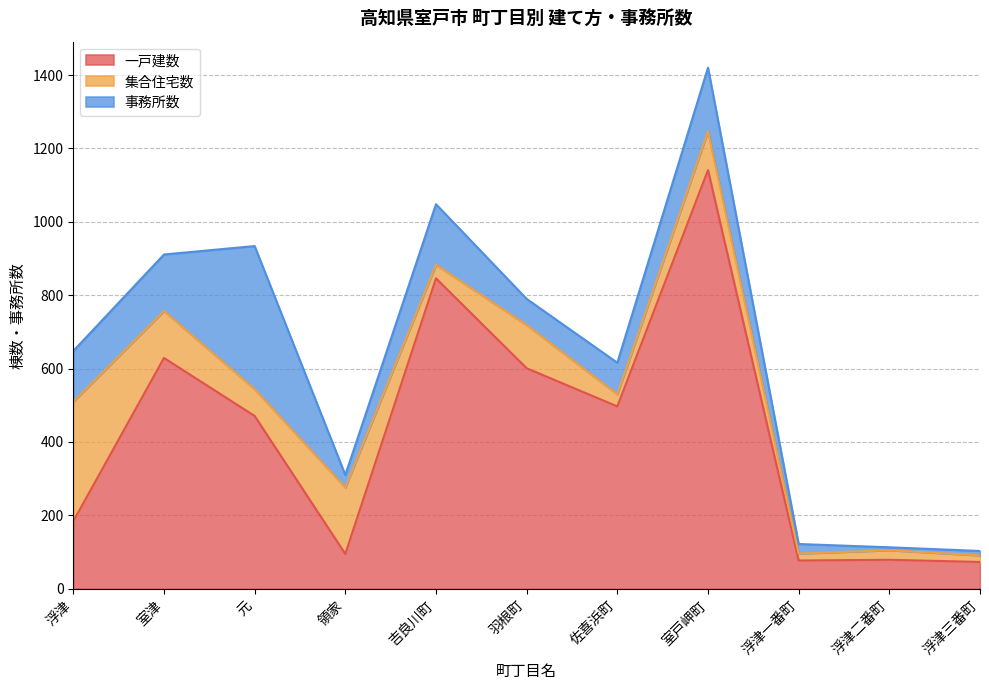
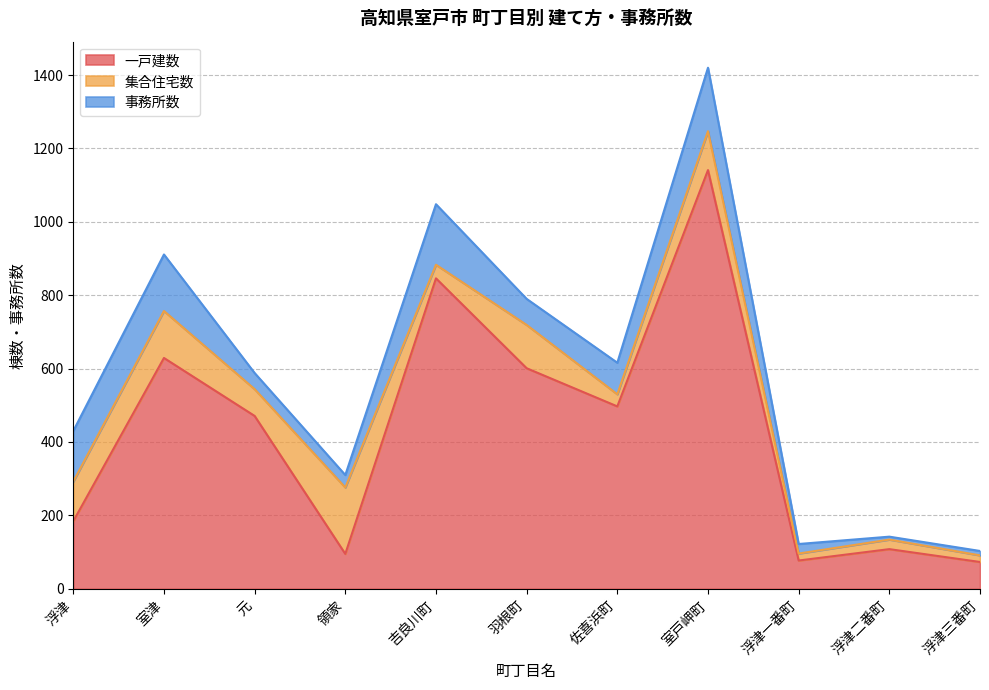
集合住宅数, 浮津: 330 -> 110
事務所数, 元: 390 -> 40
一戸建数, 浮津二番町: 80 -> 110
